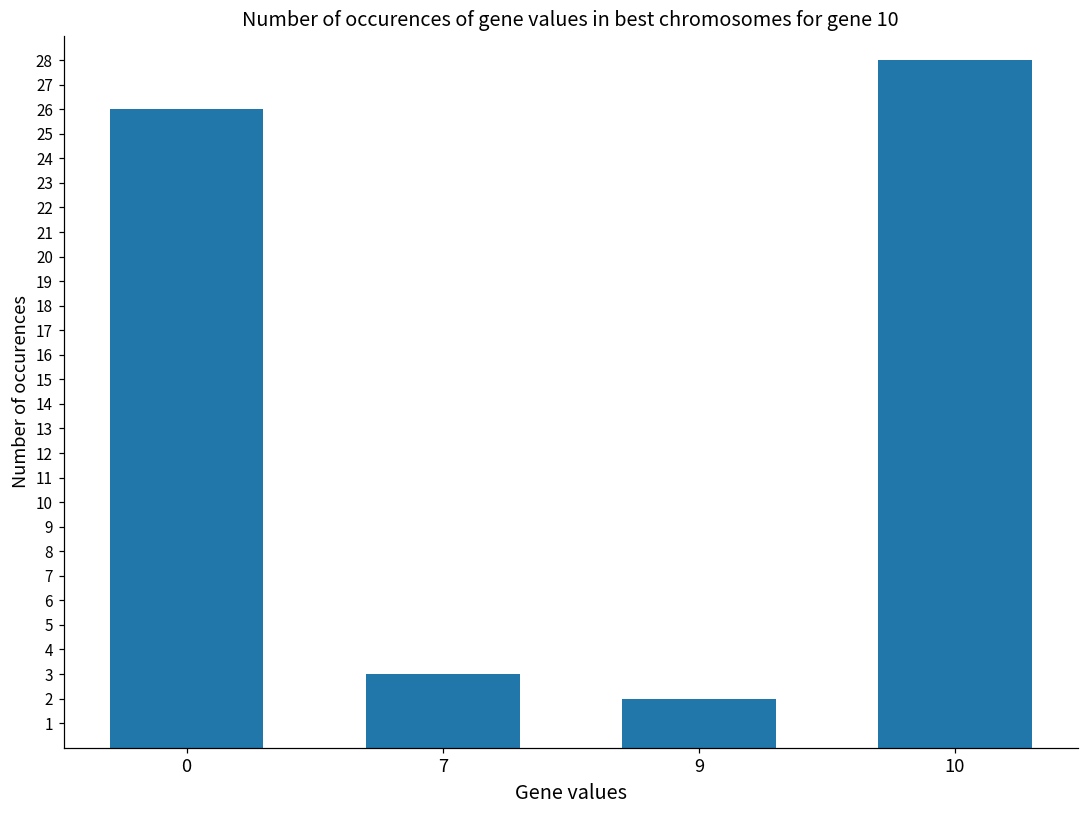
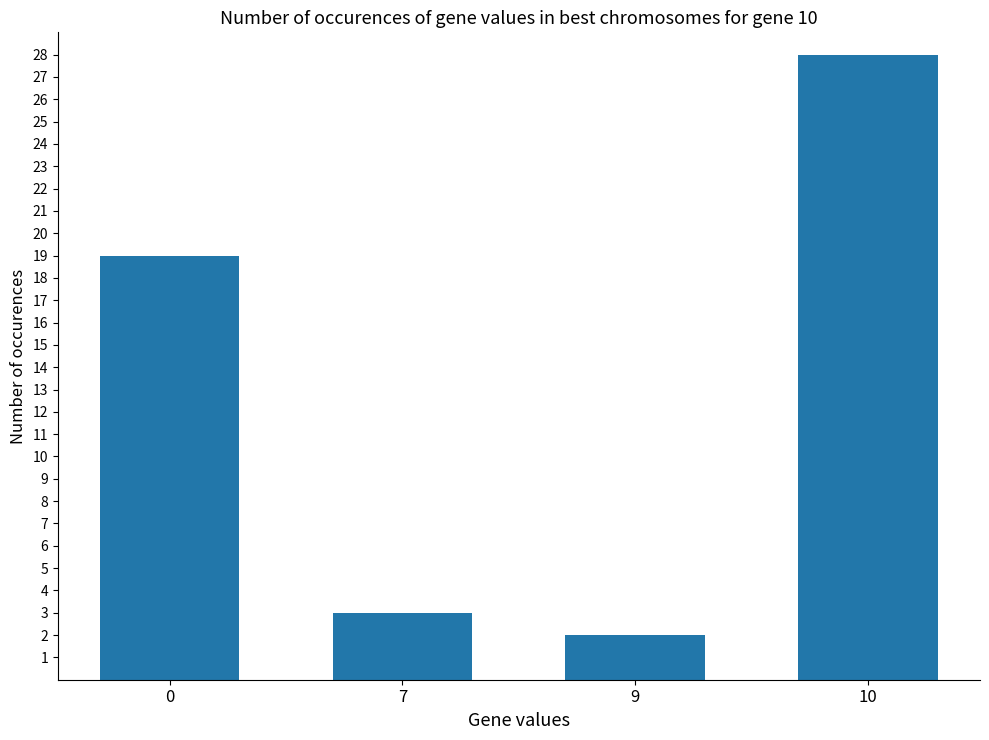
0: 26 -> 19
